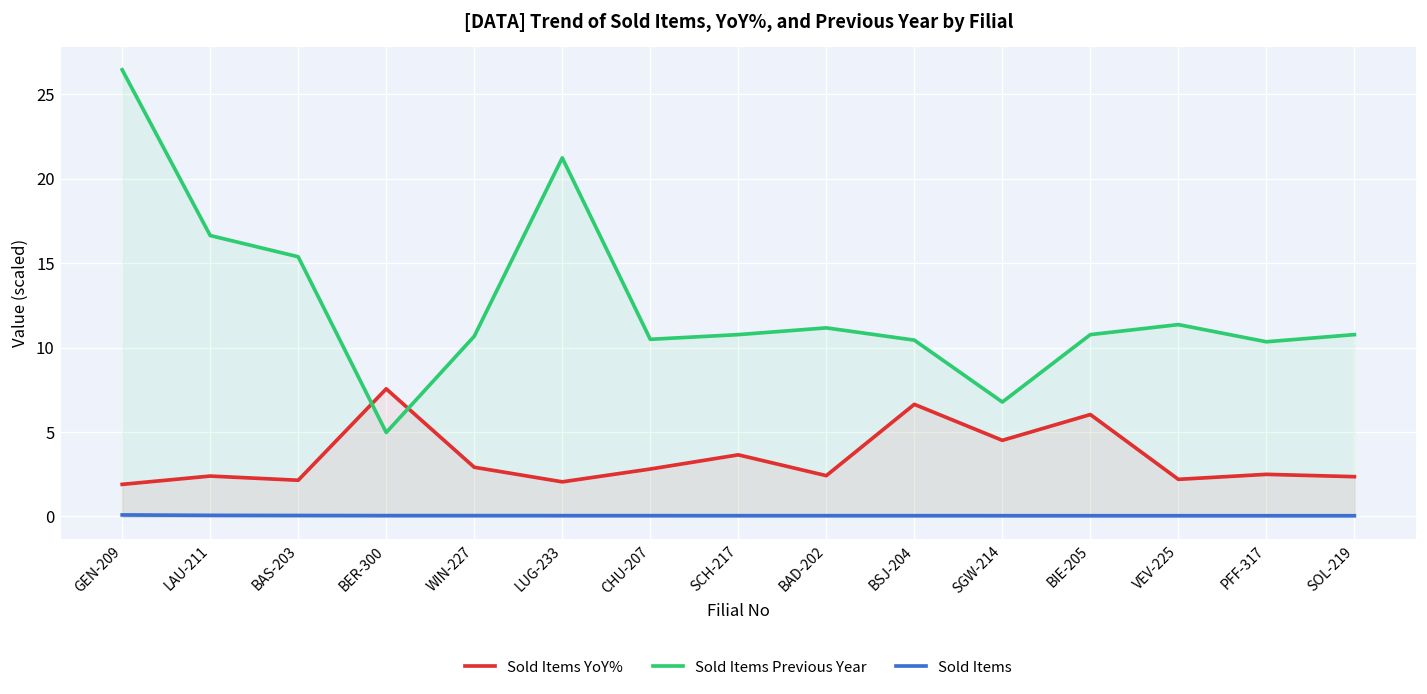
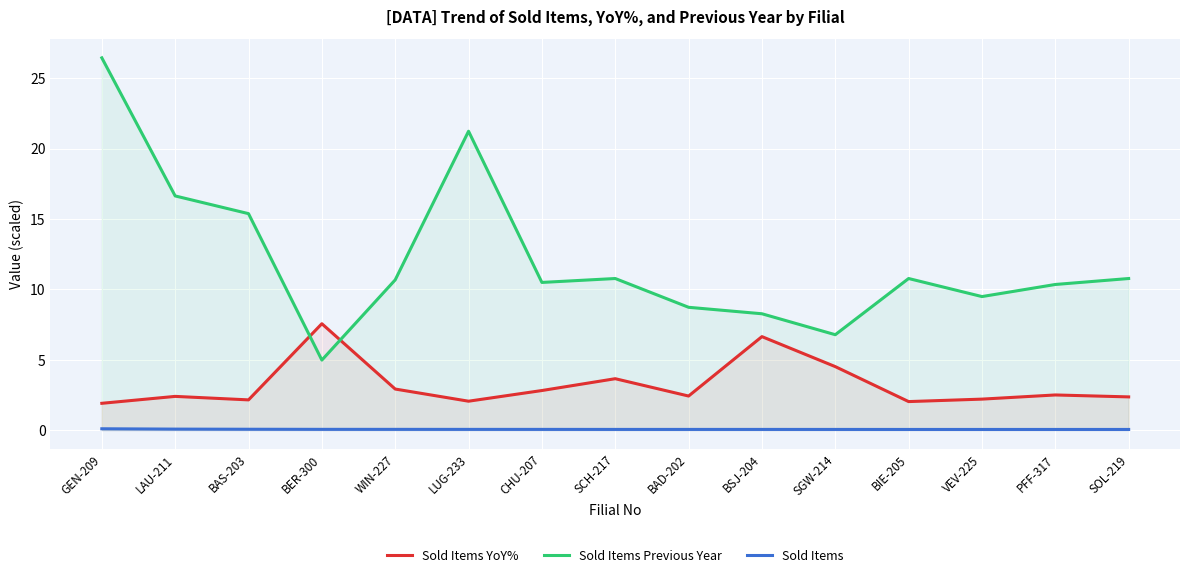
Sold Items Previous Year, BAD-202: 11.2 -> 8.7
Sold Items Previous Year, BSJ-204: 10.4 -> 8.3
Sold Items YoY%, BIE-205: 6.0 -> 2.0
Sold Items Previous Year, VEV-225: 11.4 -> 9.5
